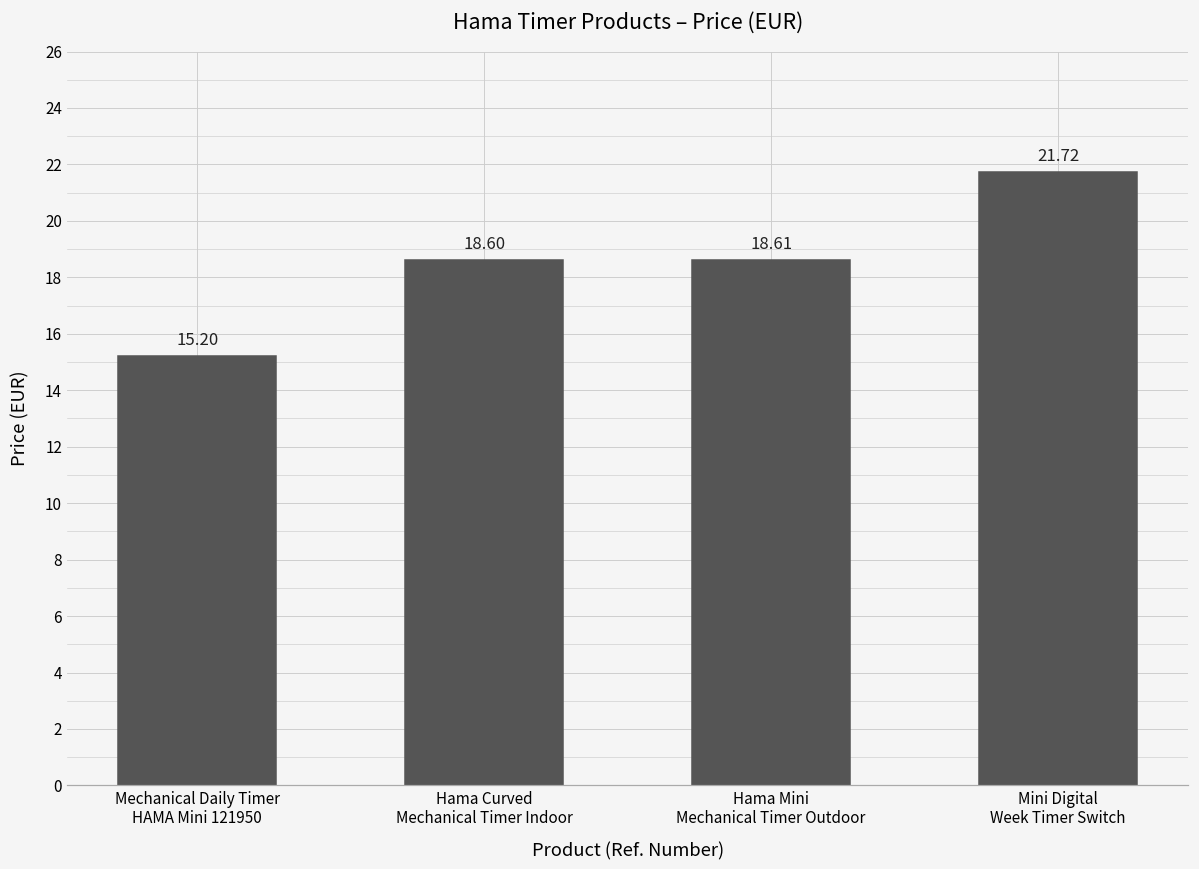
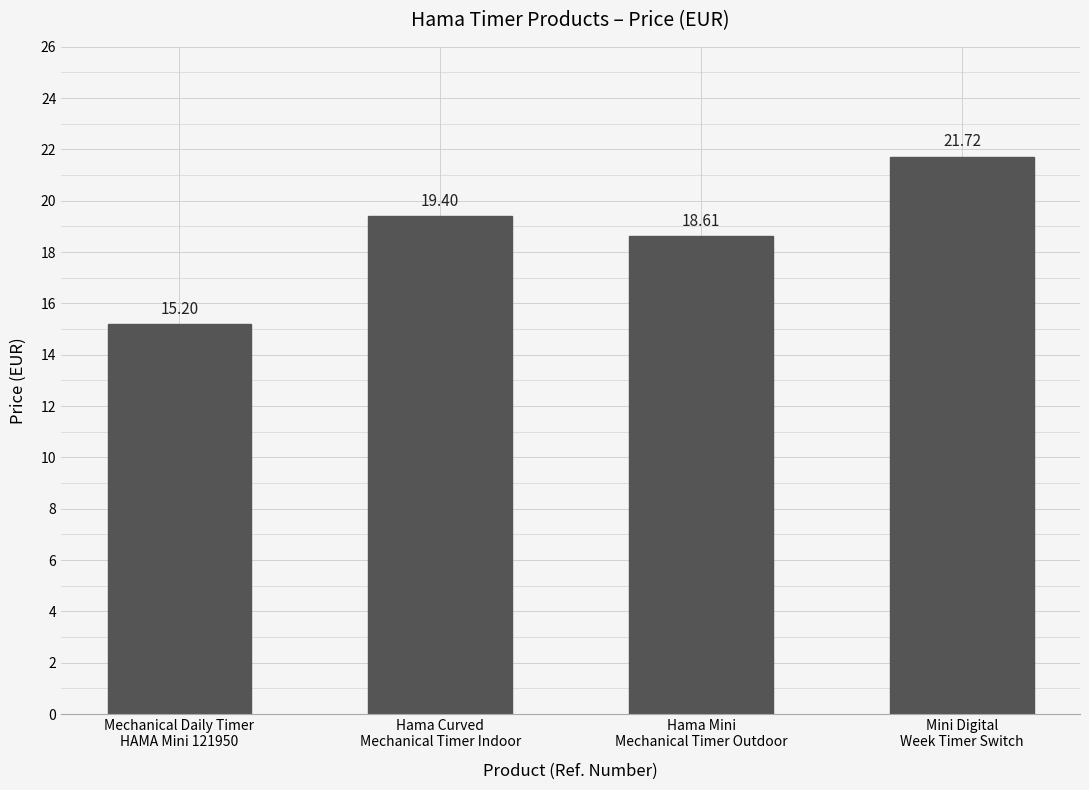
Hama Curved Mechanical Timer Indoor: 18.60 -> 19.40
